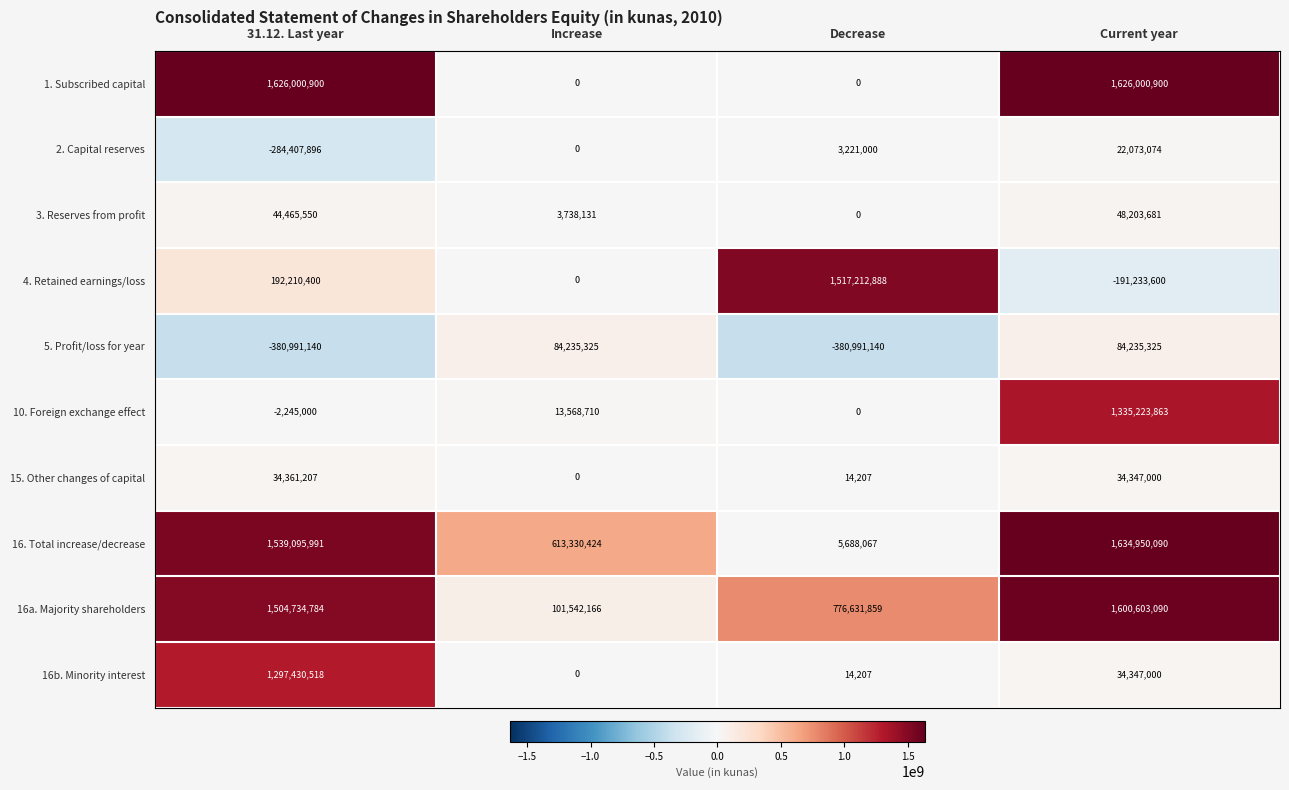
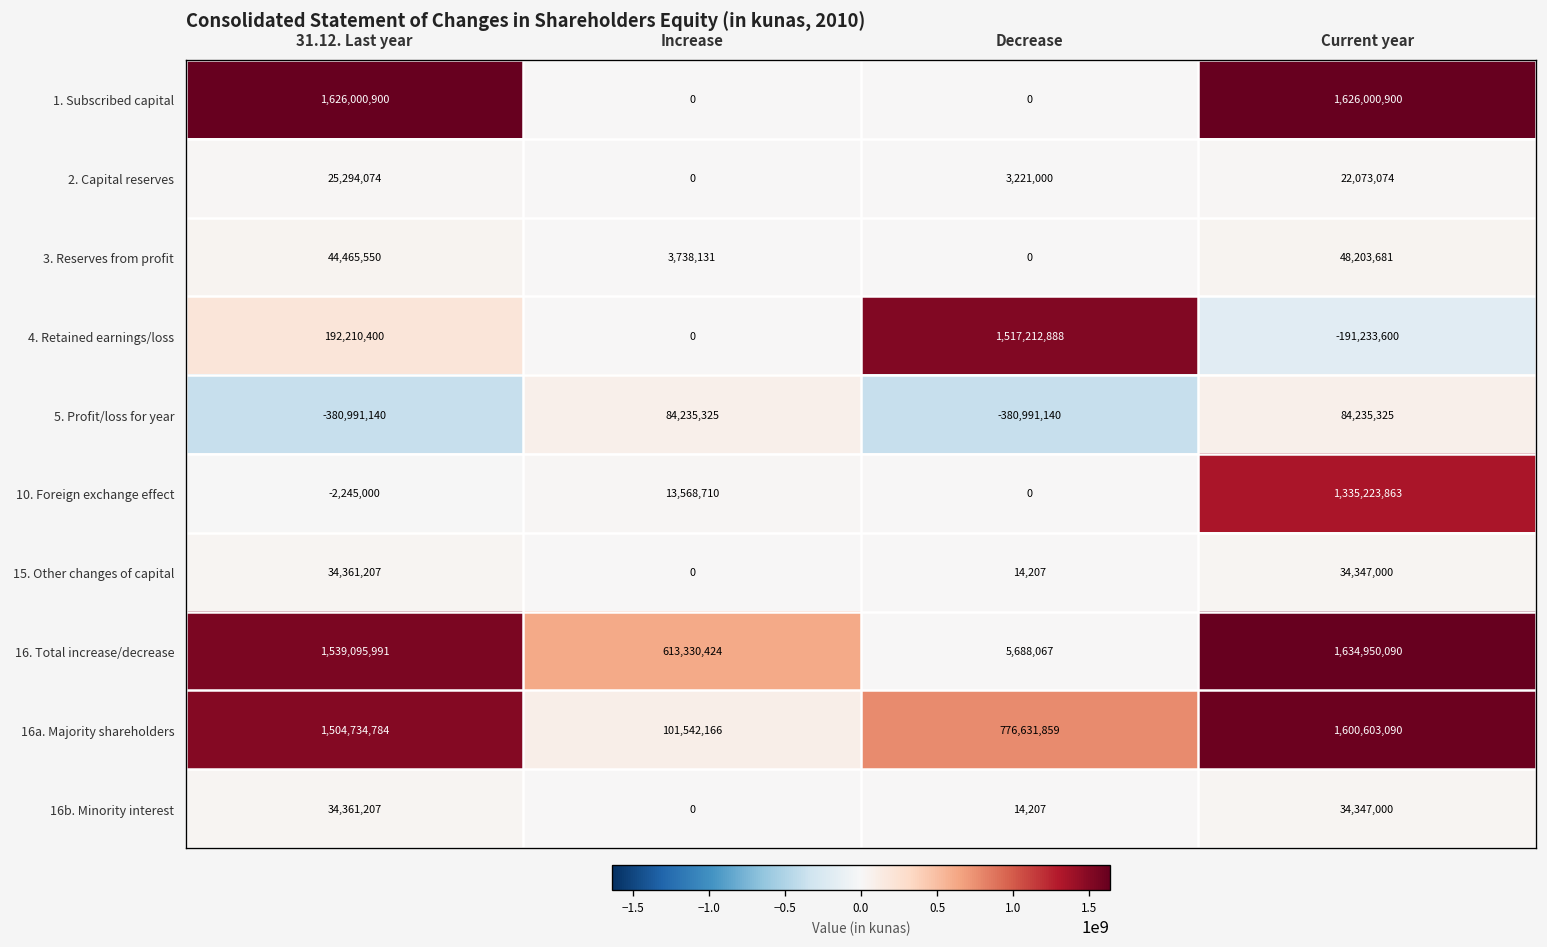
2. Capital reserves, 31.12. Last year: -284,407,896 -> 25,294,074
16b. Minority interest, 31.12. Last year: 1,297,430,518 -> 34,361,207
